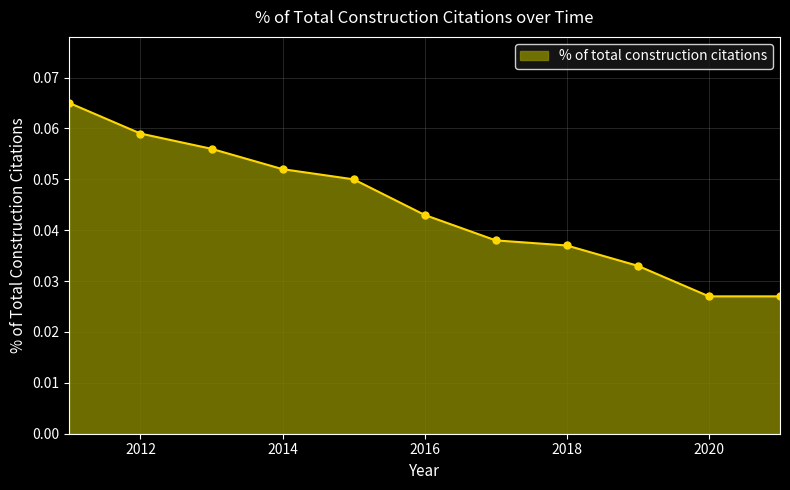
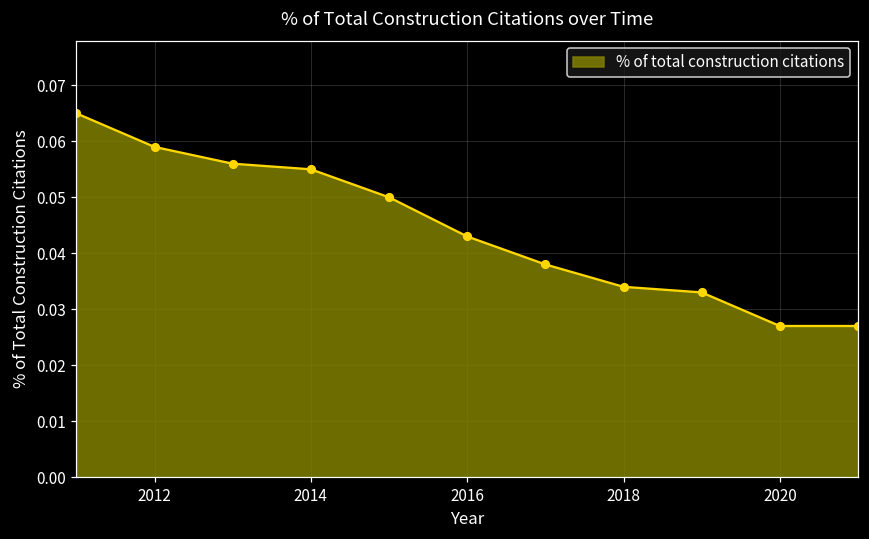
2014: 0.052 -> 0.055
2018: 0.037 -> 0.034
